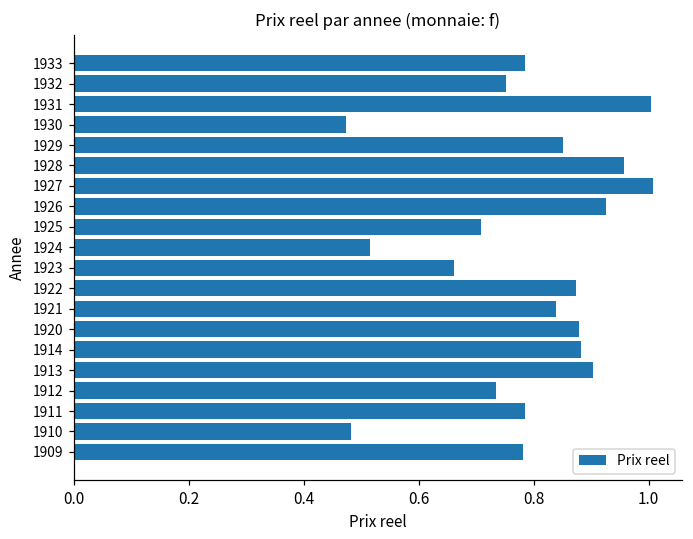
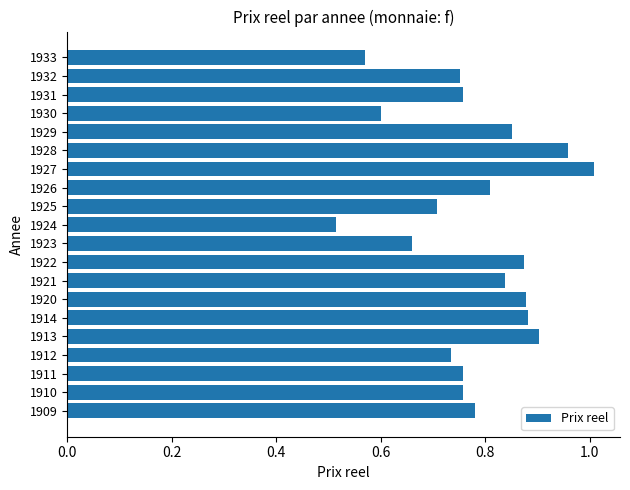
1933: 0.78 -> 0.57
1931: 1.00 -> 0.76
1930: 0.47 -> 0.60
1926: 0.93 -> 0.81
1911: 0.78 -> 0.76
1910: 0.48 -> 0.76
